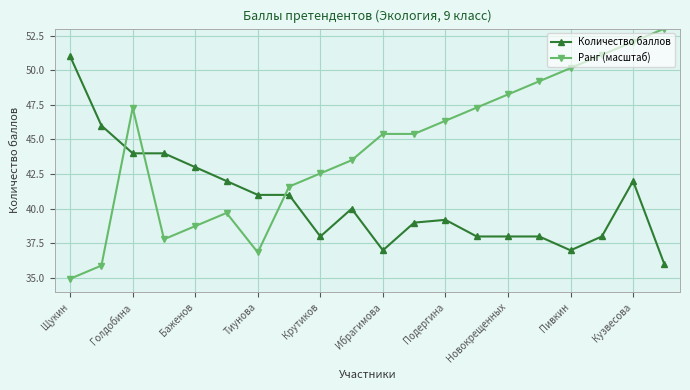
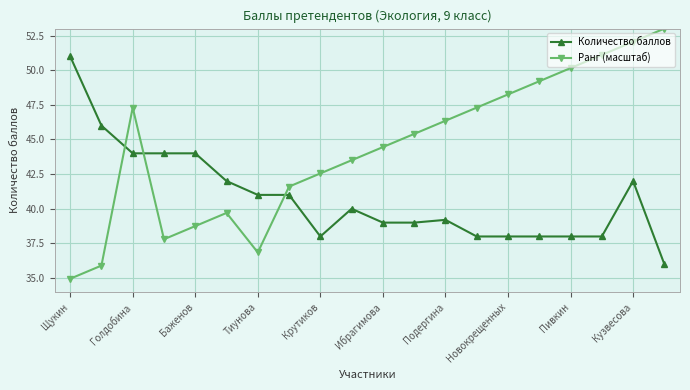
Количество баллов, Баженов: 43 -> 44
Количество баллов, Ибрагимова: 37 -> 39
Ранг (масштаб), Ибрагимова: 45.4 -> 44.5
Количество баллов, Пивкин: 37 -> 38
